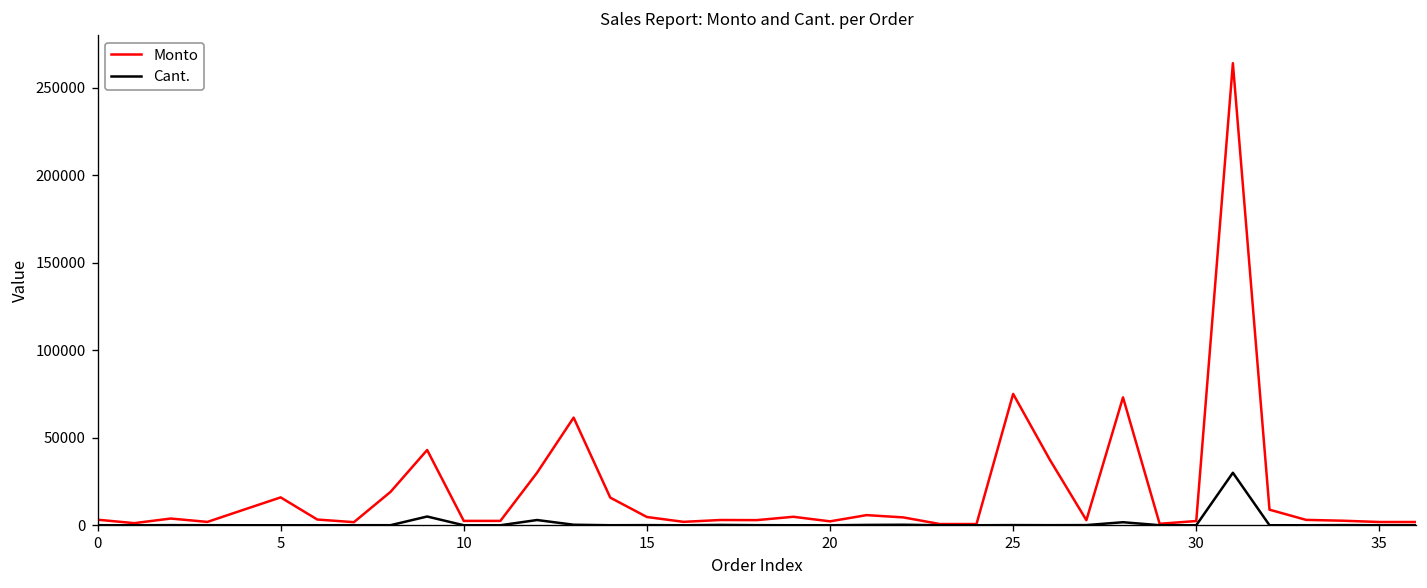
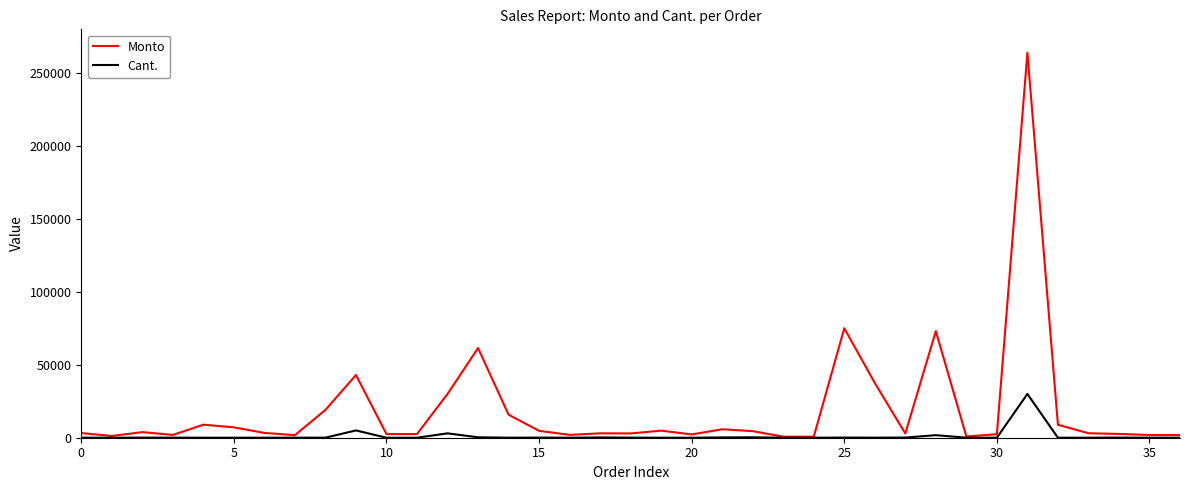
Monto, 5: 16000 -> 7000
